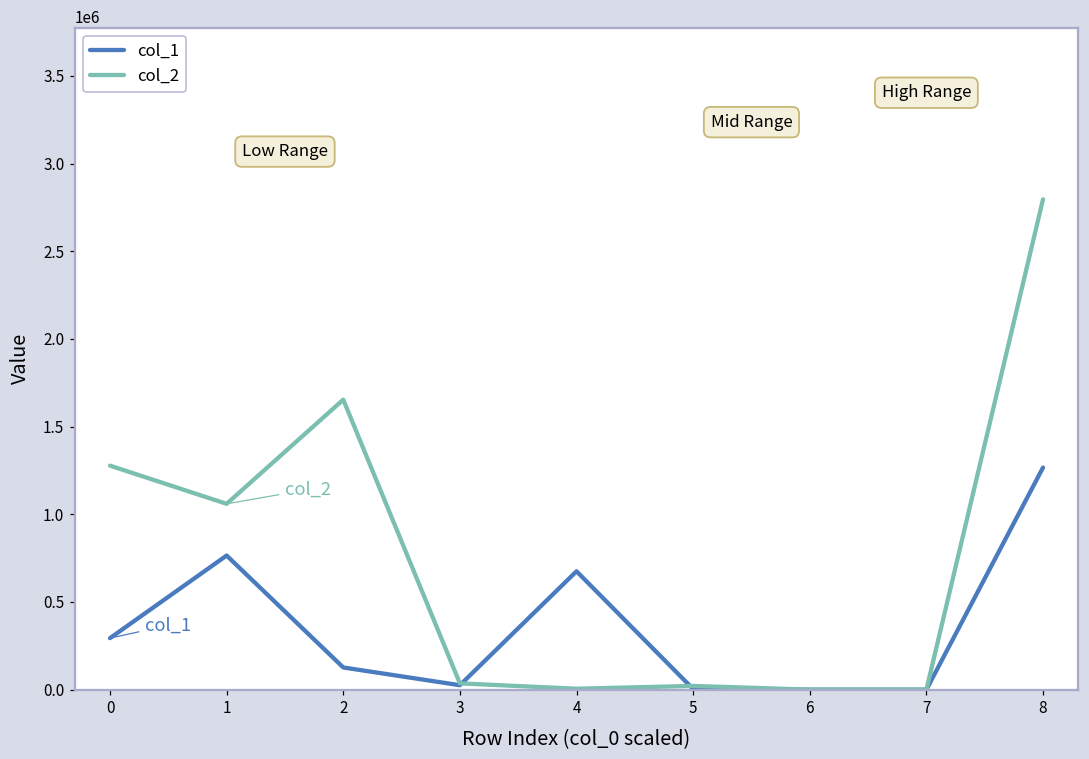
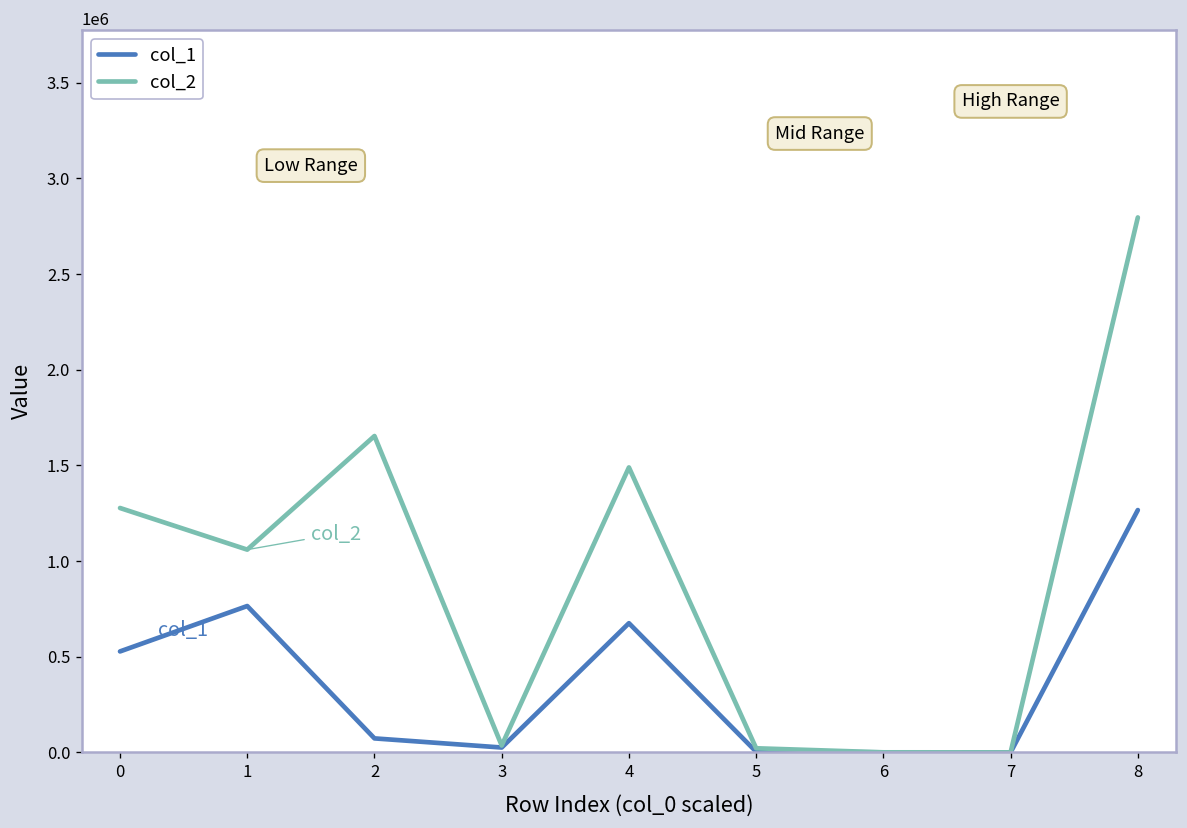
col_1, 0: 290000 -> 530000
col_1, 2: 130000 -> 70000
col_2, 4: 10000 -> 1490000
